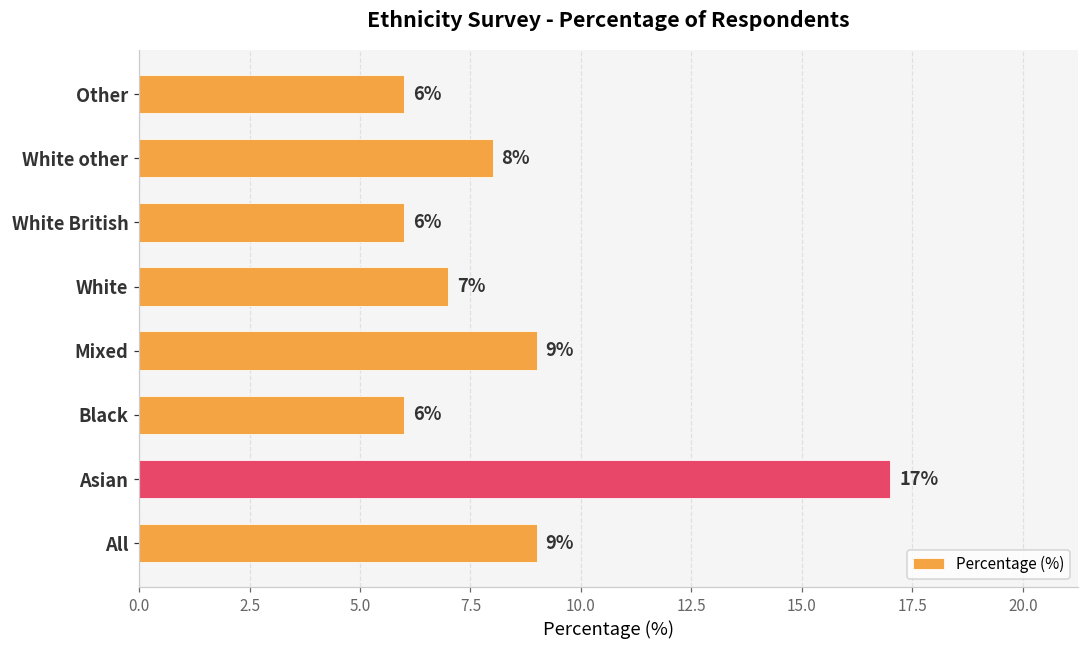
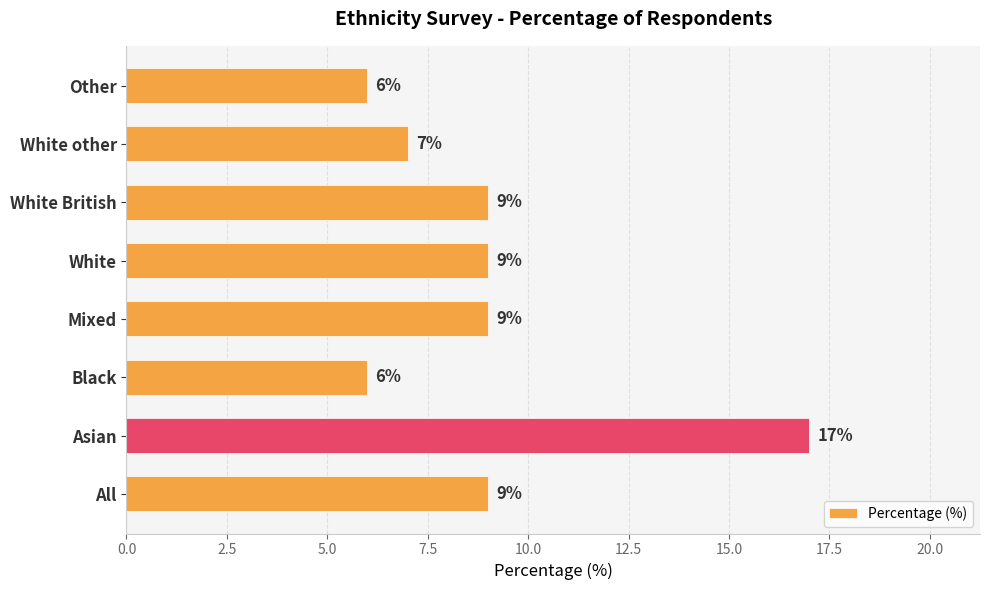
White other: 8% -> 7%
White British: 6% -> 9%
White: 7% -> 9%
